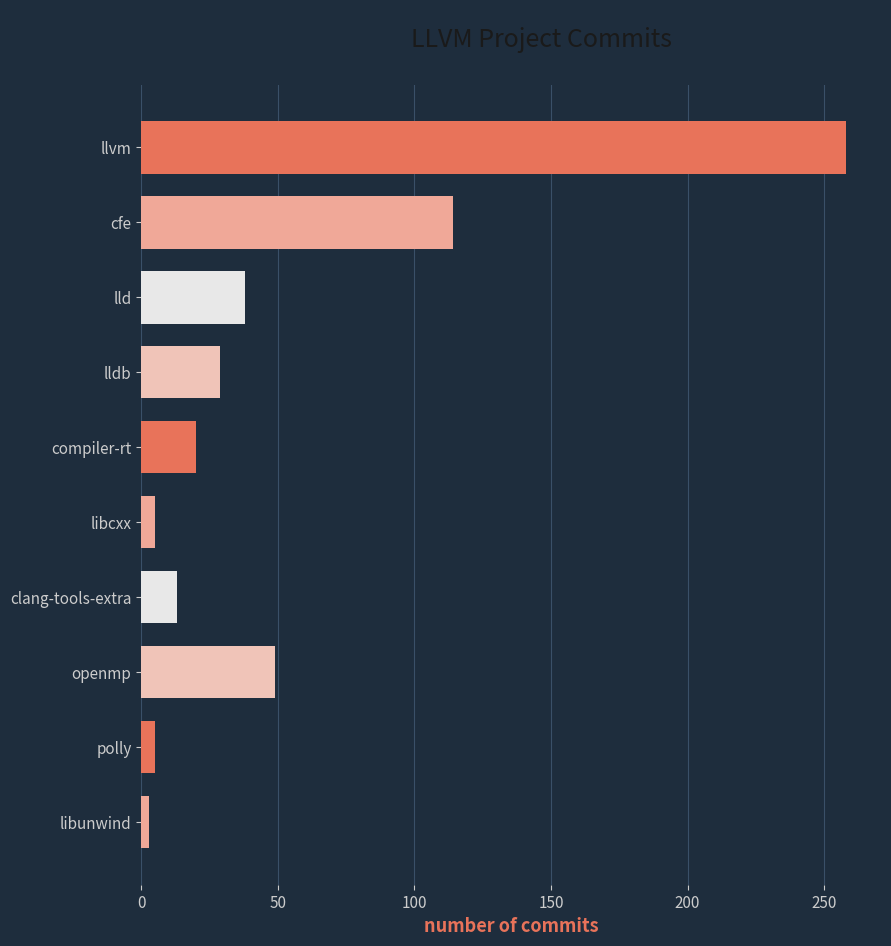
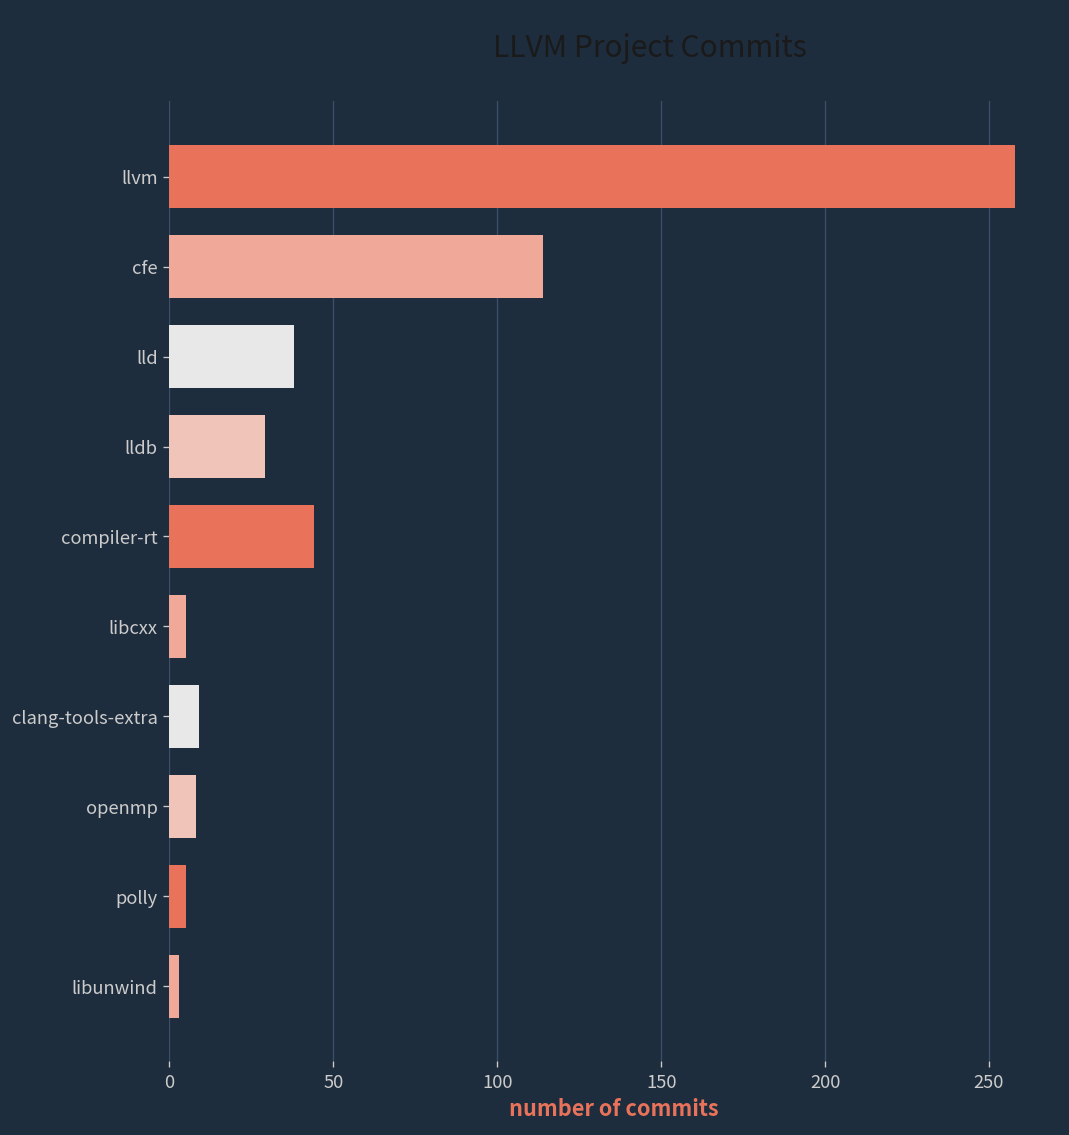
compiler-rt: 20 -> 44
clang-tools-extra: 13 -> 9
openmp: 49 -> 8
